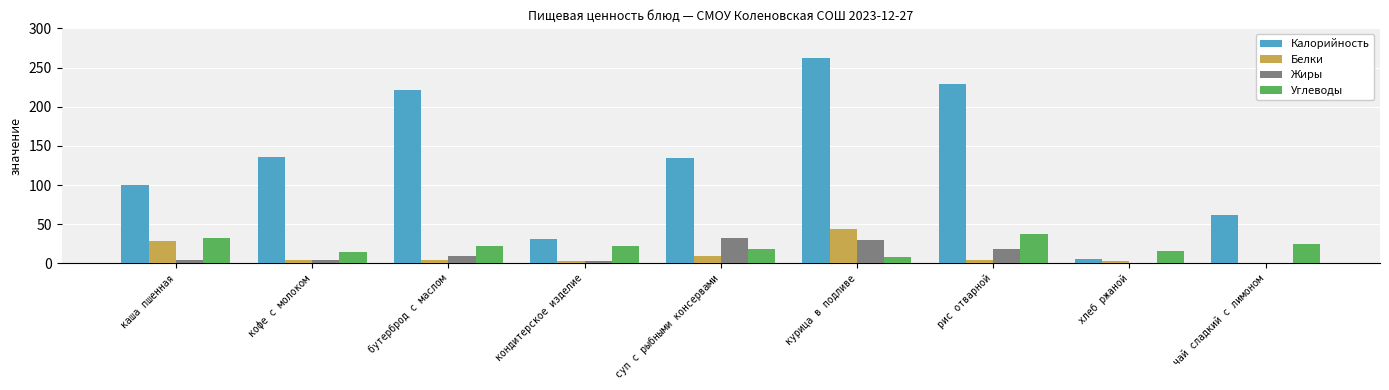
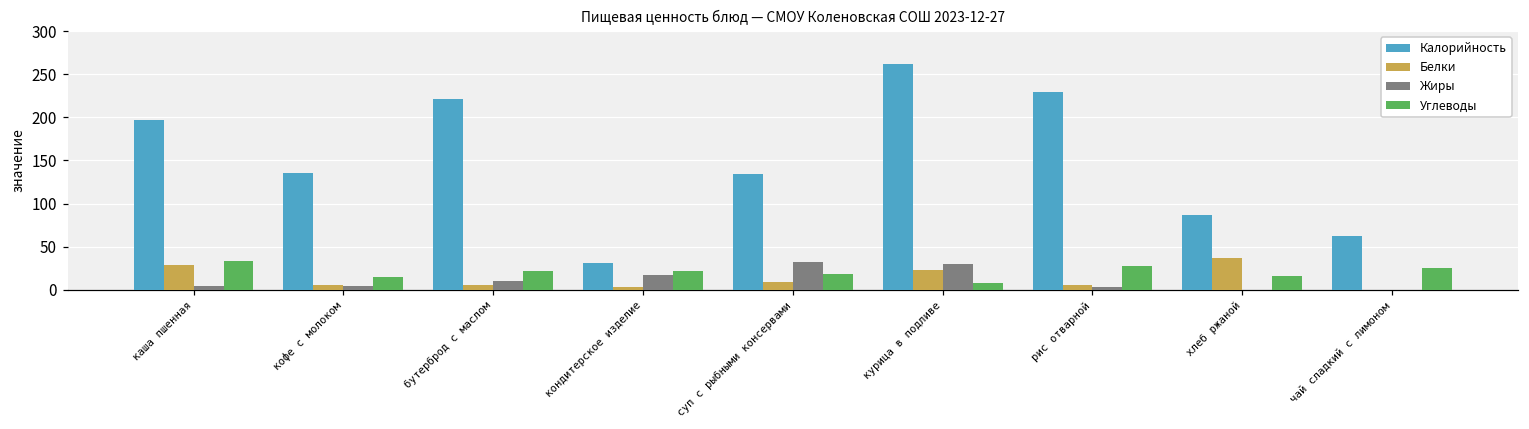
Калорийность, каша пшенная: 100 -> 200
Жиры, кондитерское изделие: 0 -> 20
Белки, курица в подливе: 40 -> 20
Жиры, рис отварной: 20 -> 0
Углеводы, рис отварной: 40 -> 30
Калорийность, хлеб ржаной: 10 -> 90
Белки, хлеб ржаной: 0 -> 40
